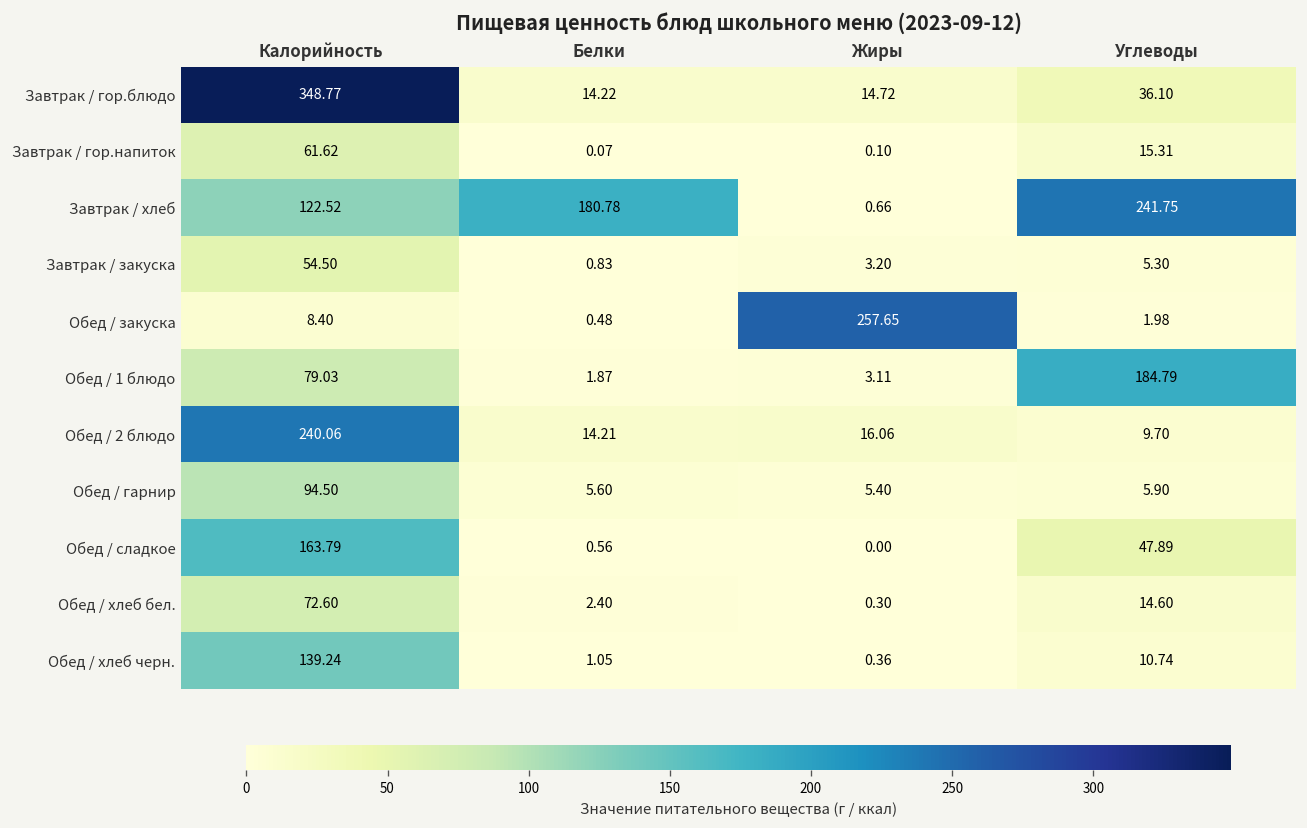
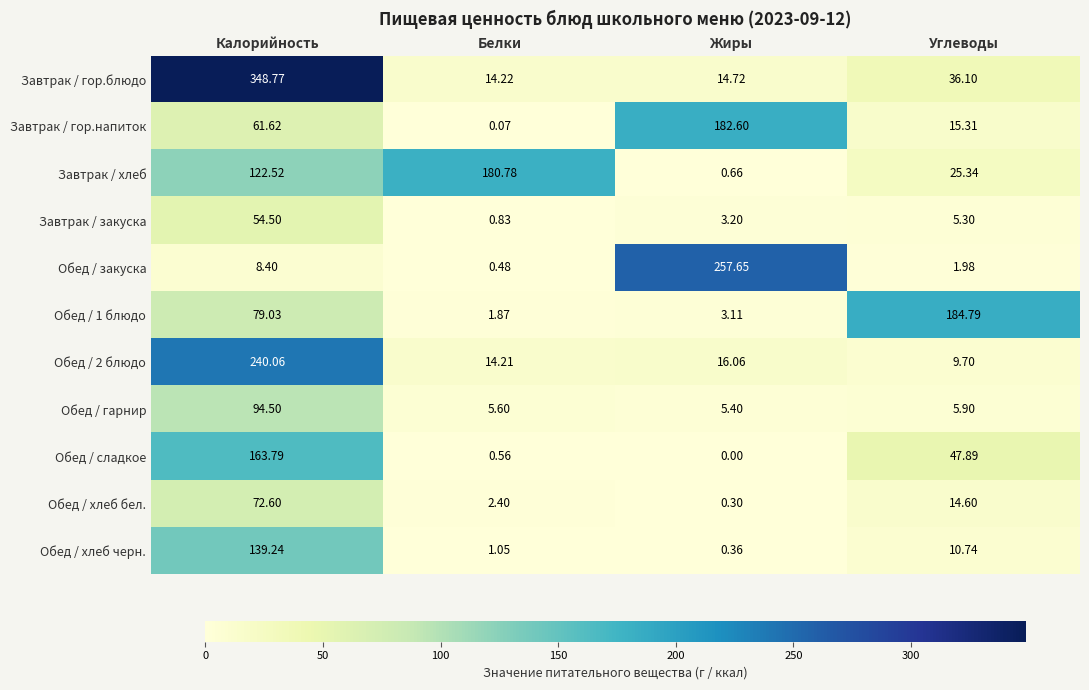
Завтрак / гор.напиток, Жиры: 0.10 -> 182.60
Завтрак / хлеб, Углеводы: 241.75 -> 25.34
